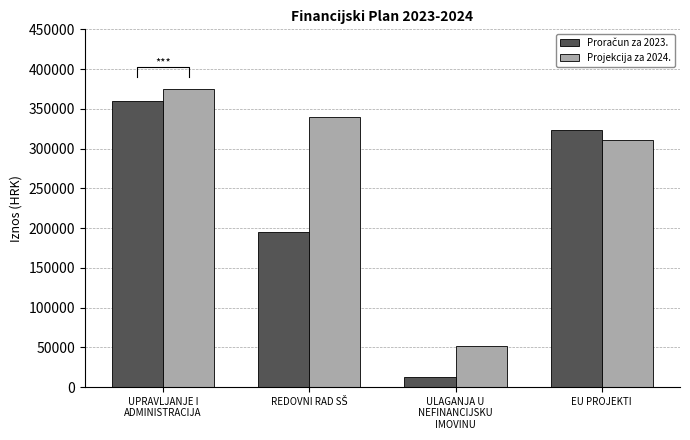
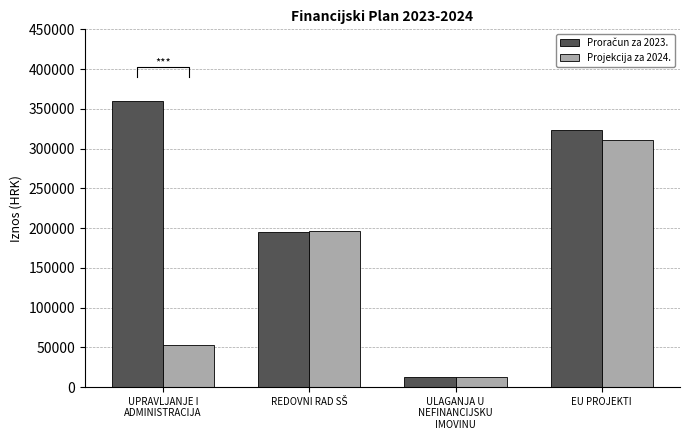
Projekcija za 2024., UPRAVLJANJE I ADMINISTRACIJA: 380000 -> 50000
Projekcija za 2024., REDOVNI RAD SŠ: 340000 -> 200000
Projekcija za 2024., ULAGANJA U NEFINANCIJSKU IMOVINU: 50000 -> 10000
